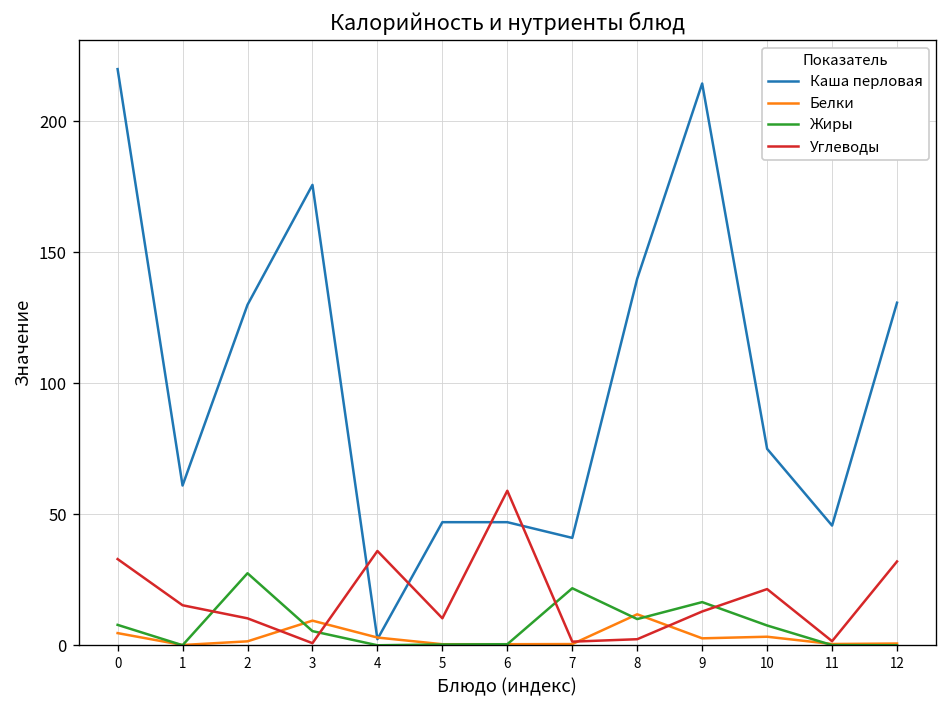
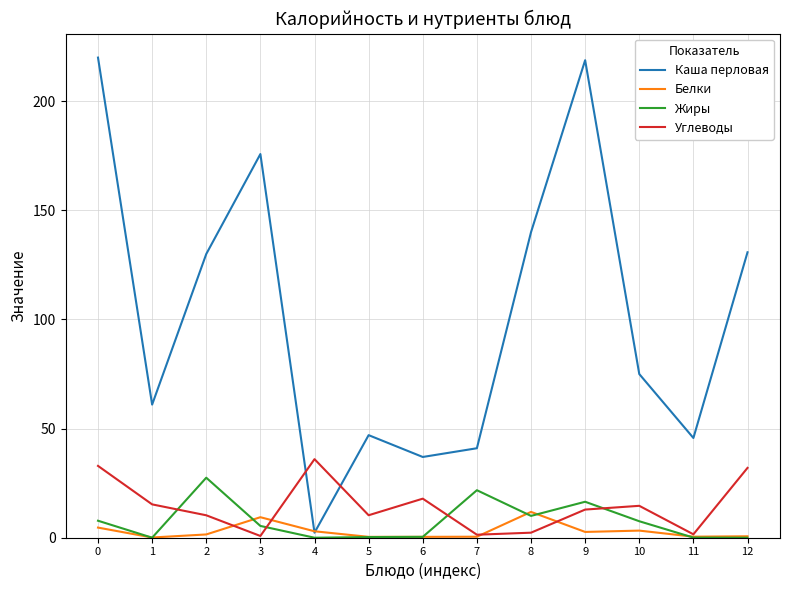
Каша перловая, 6: 47 -> 37
Углеводы, 6: 59 -> 18
Каша перловая, 9: 215 -> 219
Углеводы, 10: 21 -> 15
